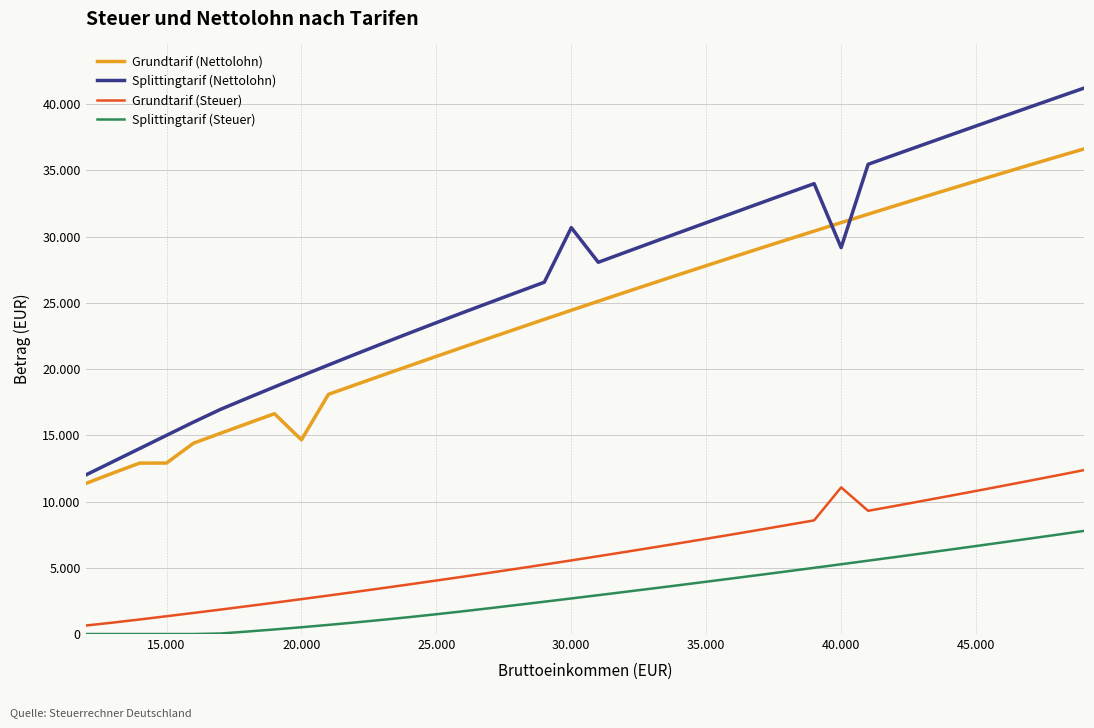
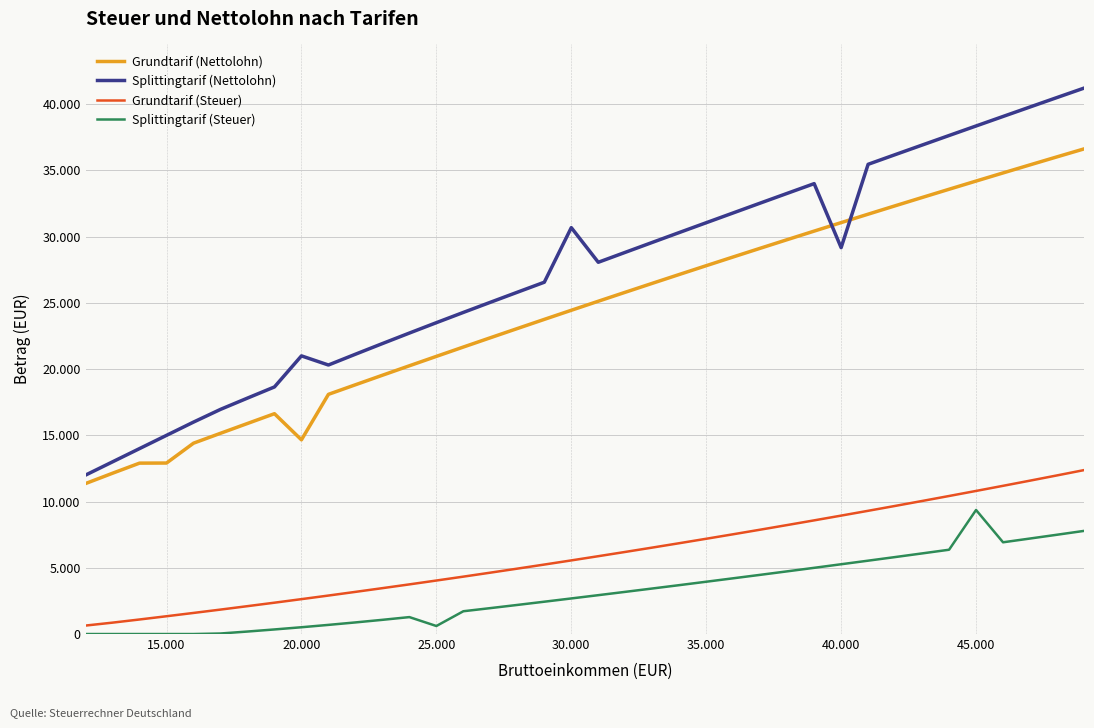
Splittingtarif (Nettolohn), 20.000: 19.5 -> 21.0
Splittingtarif (Steuer), 25.000: 1.5 -> 0.6
Grundtarif (Steuer), 40.000: 11.1 -> 8.9
Splittingtarif (Steuer), 45.000: 6.6 -> 9.4
